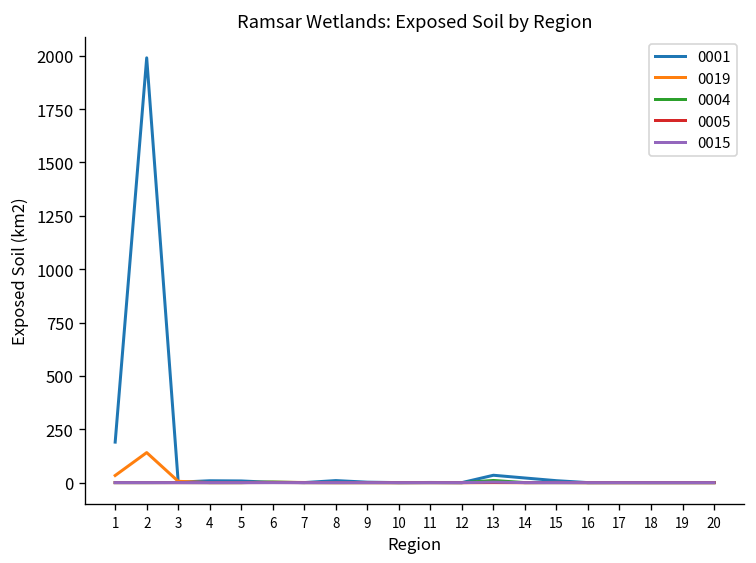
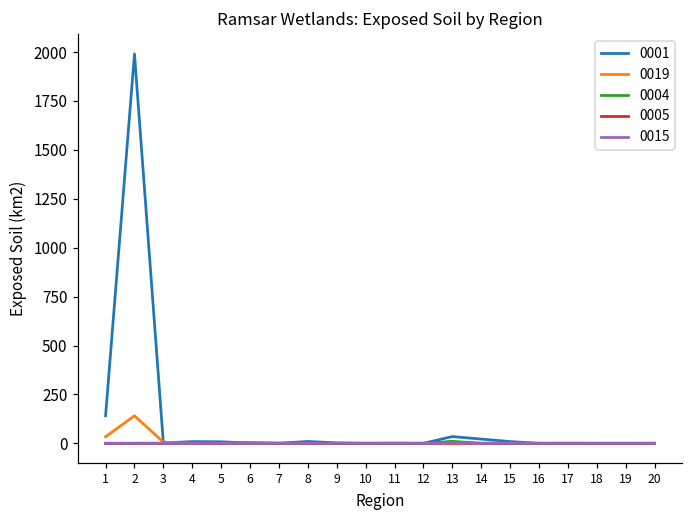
0001, 1: 190 -> 140
